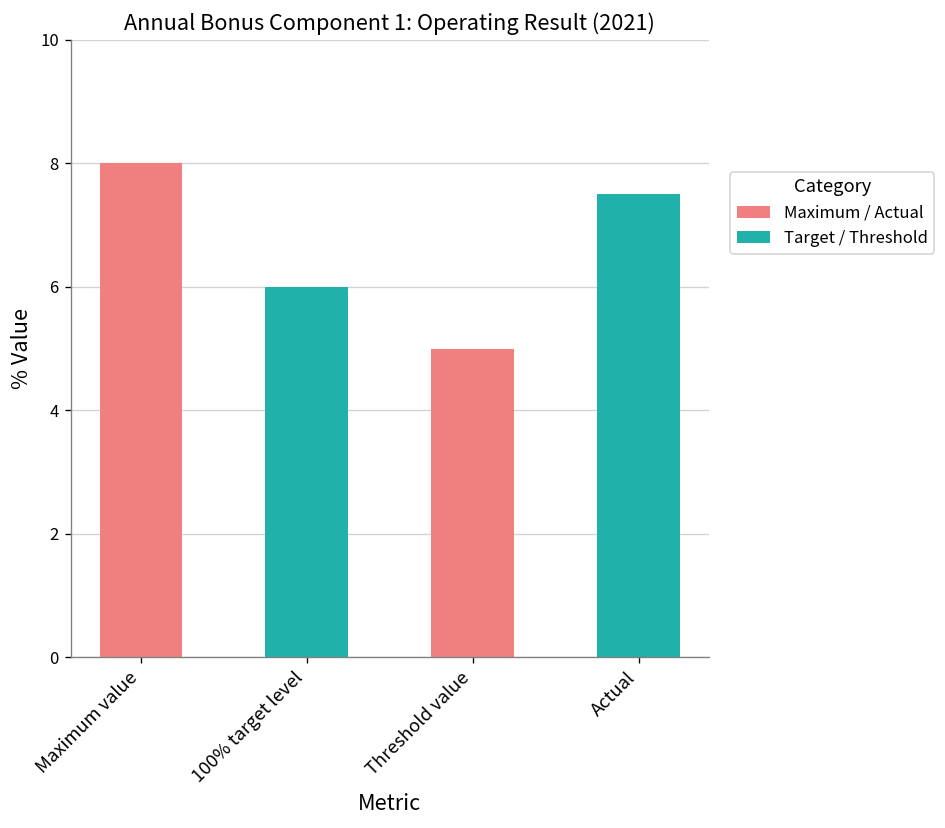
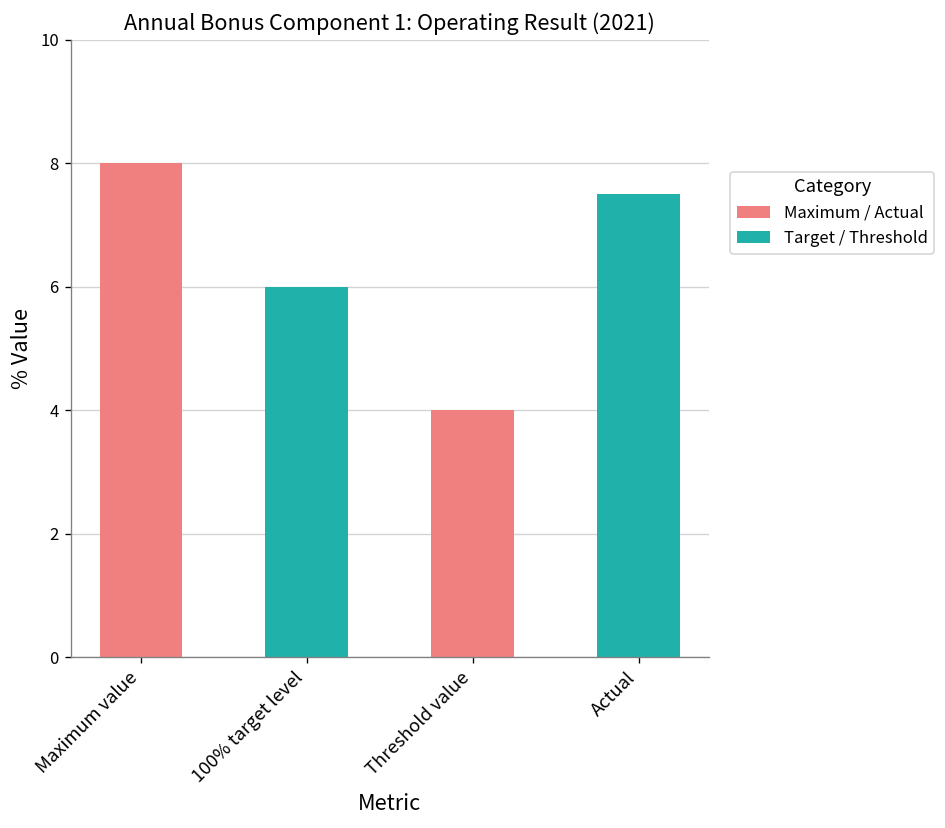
Threshold value: 5 -> 4
